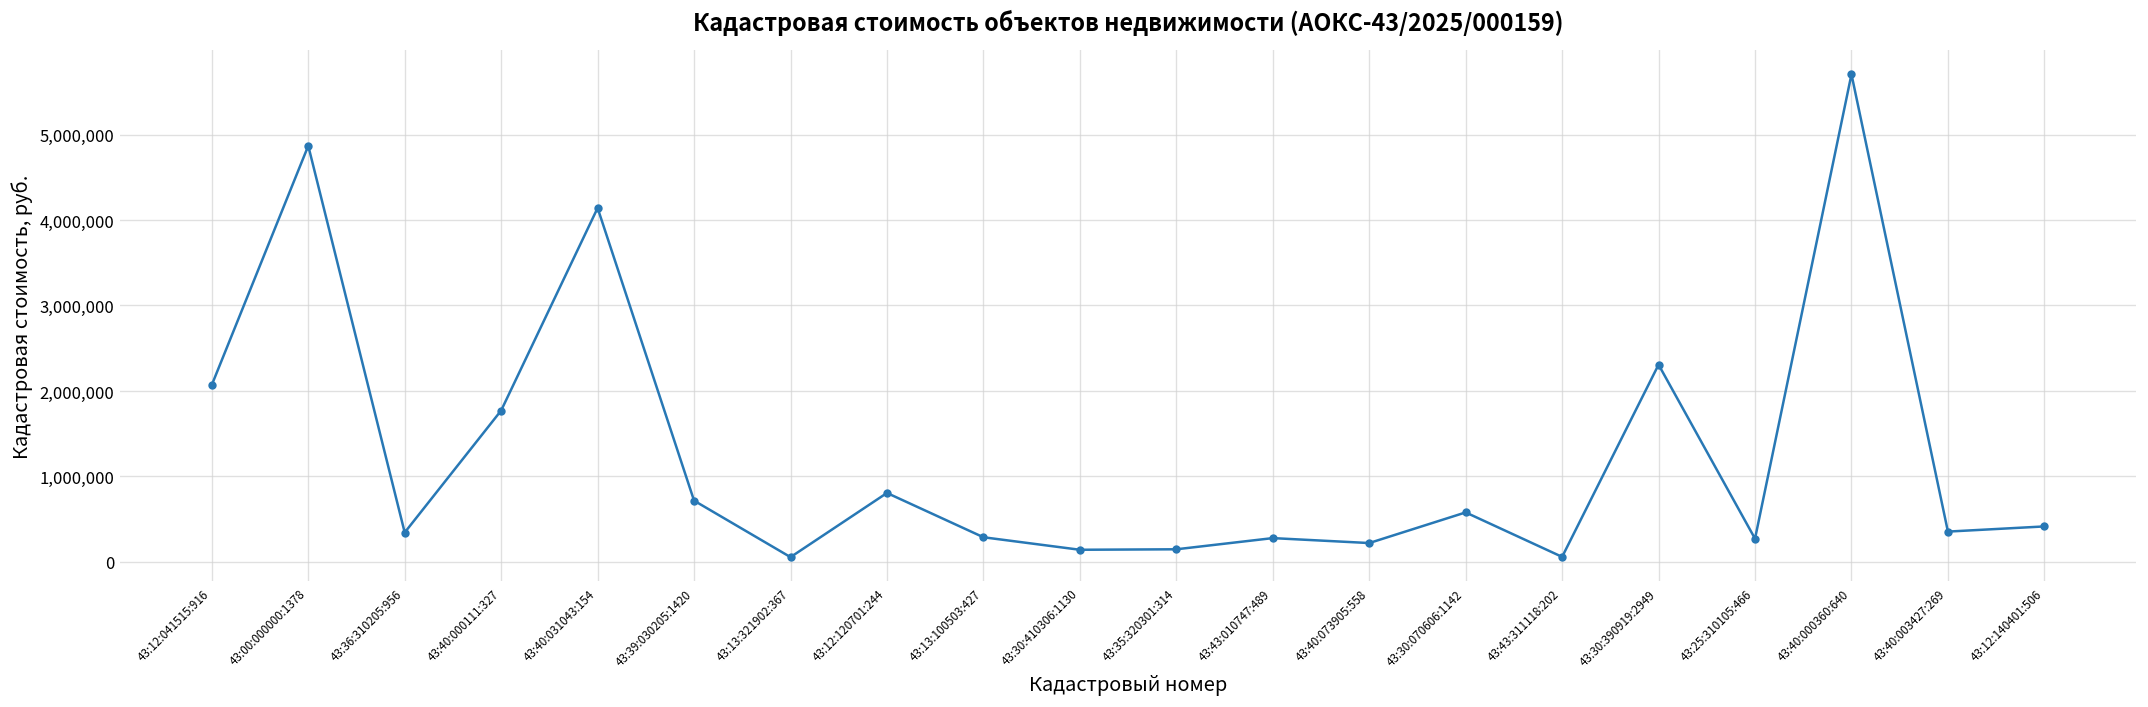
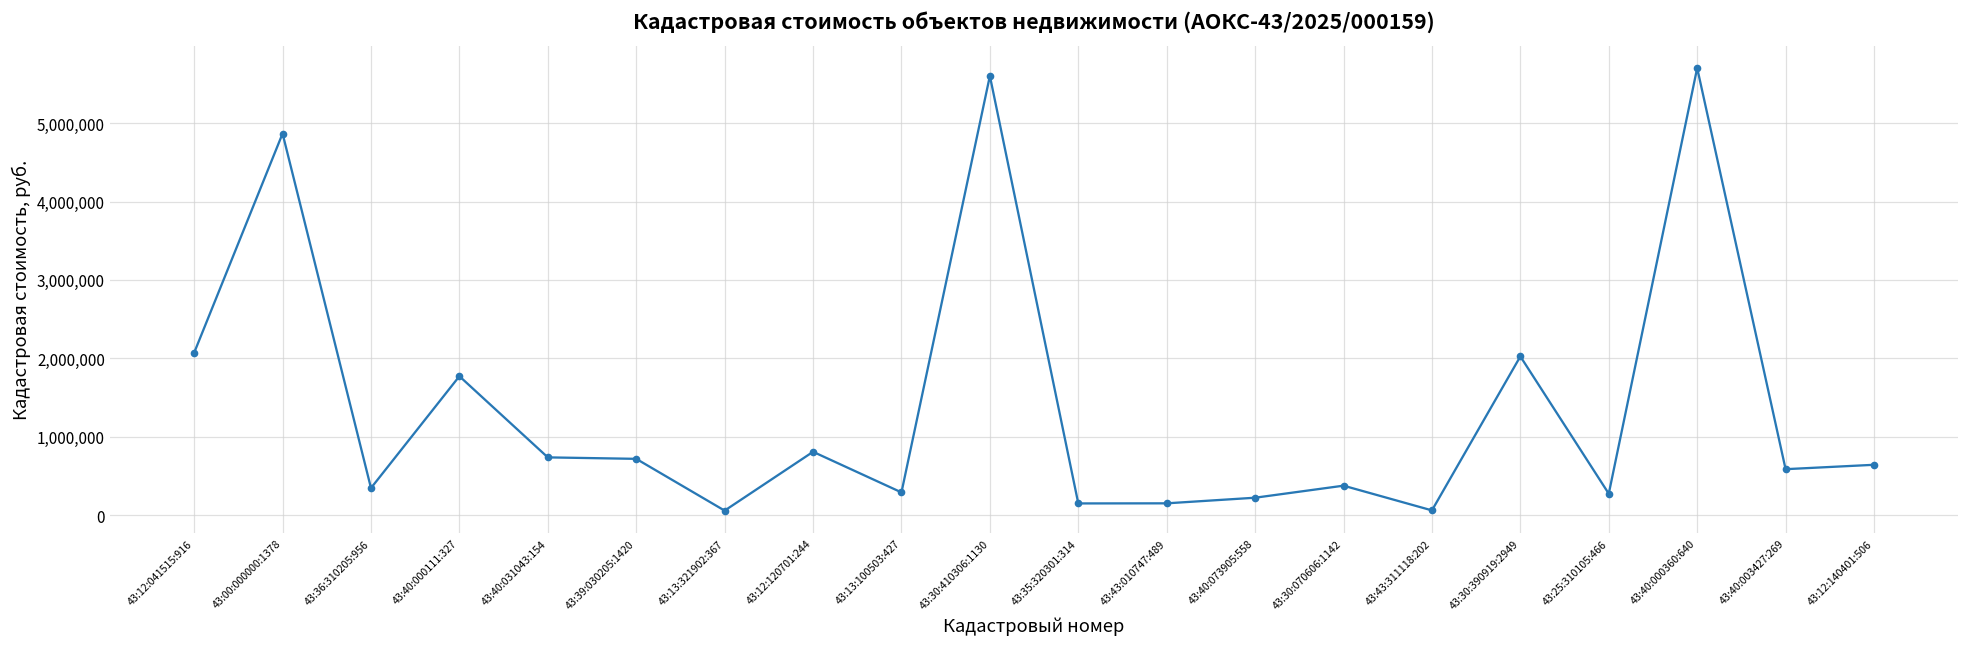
43:40:031043:154: 4,100,000 -> 700,000
43:30:410306:1130: 100,000 -> 5,600,000
43:43:010747:489: 300,000 -> 100,000
43:30:070606:1142: 600,000 -> 400,000
43:30:390919:2949: 2,300,000 -> 2,000,000
43:40:003427:269: 400,000 -> 600,000
43:12:140401:506: 400,000 -> 600,000
